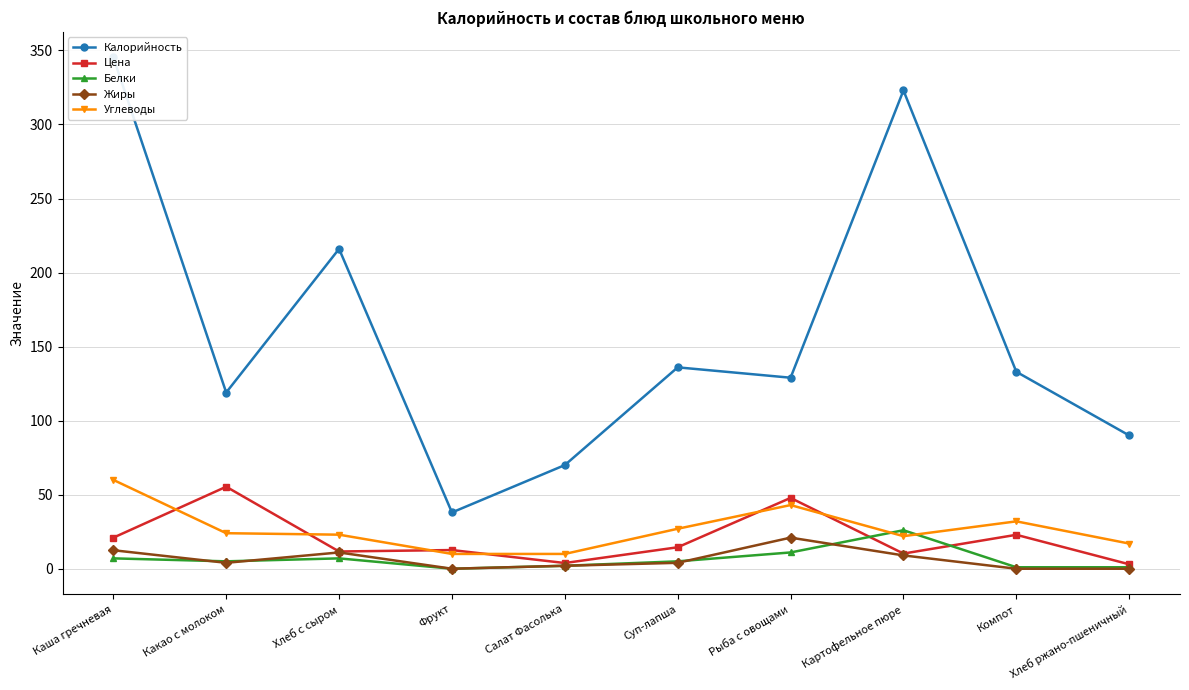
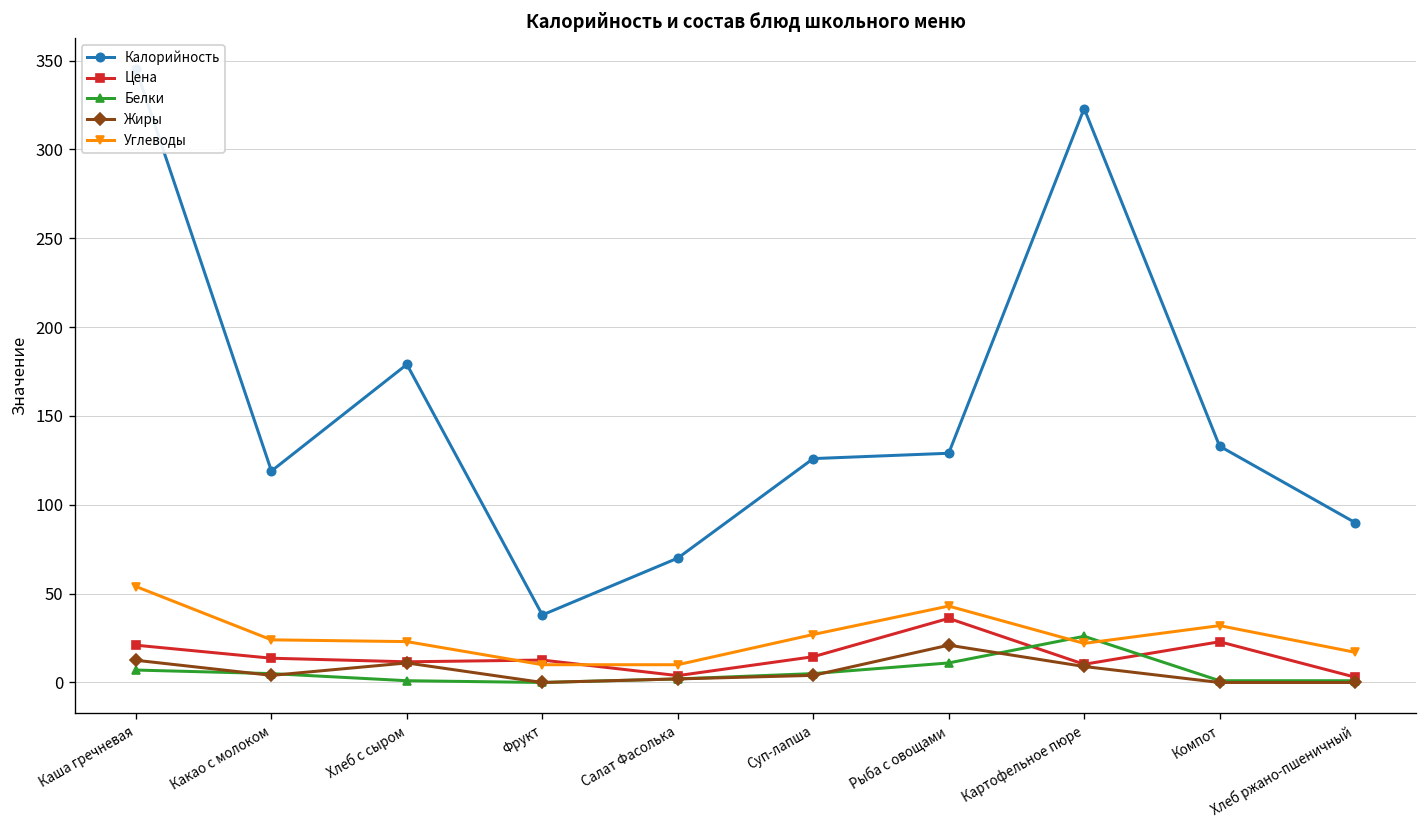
Углеводы, Каша гречневая: 60 -> 54
Цена, Какао с молоком: 55 -> 14
Калорийность, Хлеб с сыром: 216 -> 179
Белки, Хлеб с сыром: 7 -> 1
Калорийность, Суп-лапша: 136 -> 126
Цена, Рыба с овощами: 48 -> 36
